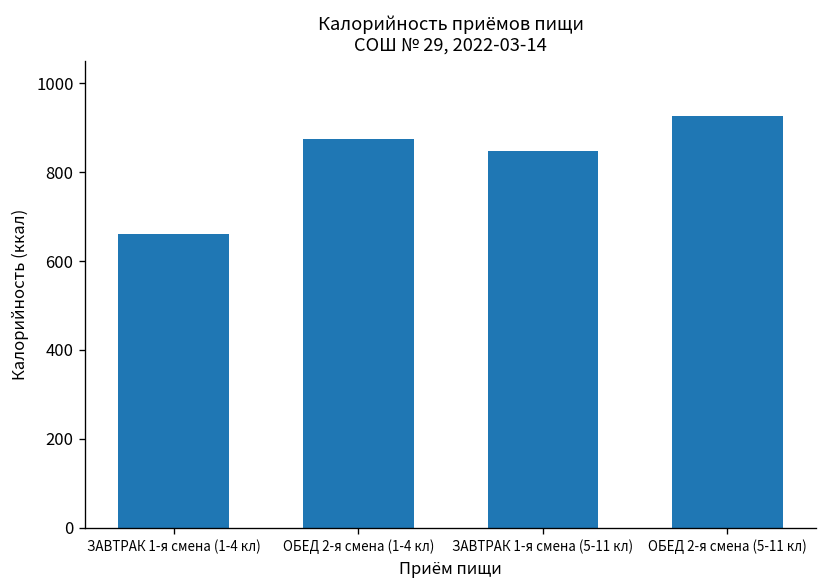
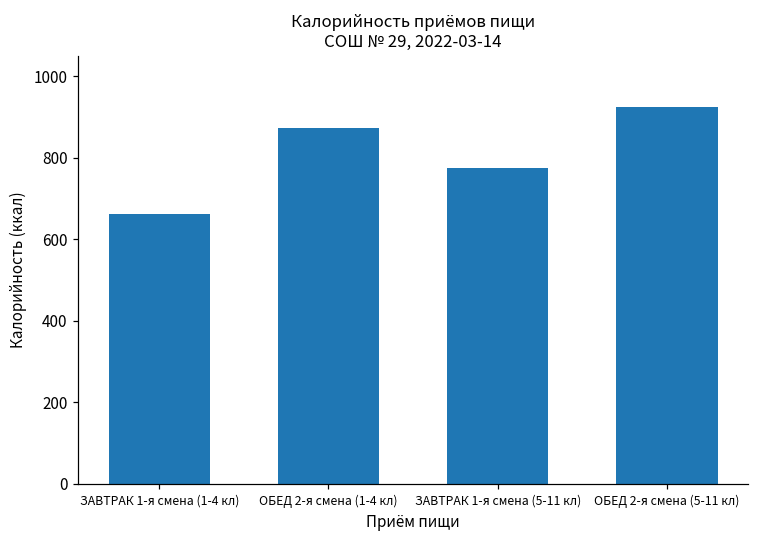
ЗАВТРАК 1-я смена (5-11 кл): 850 -> 770
